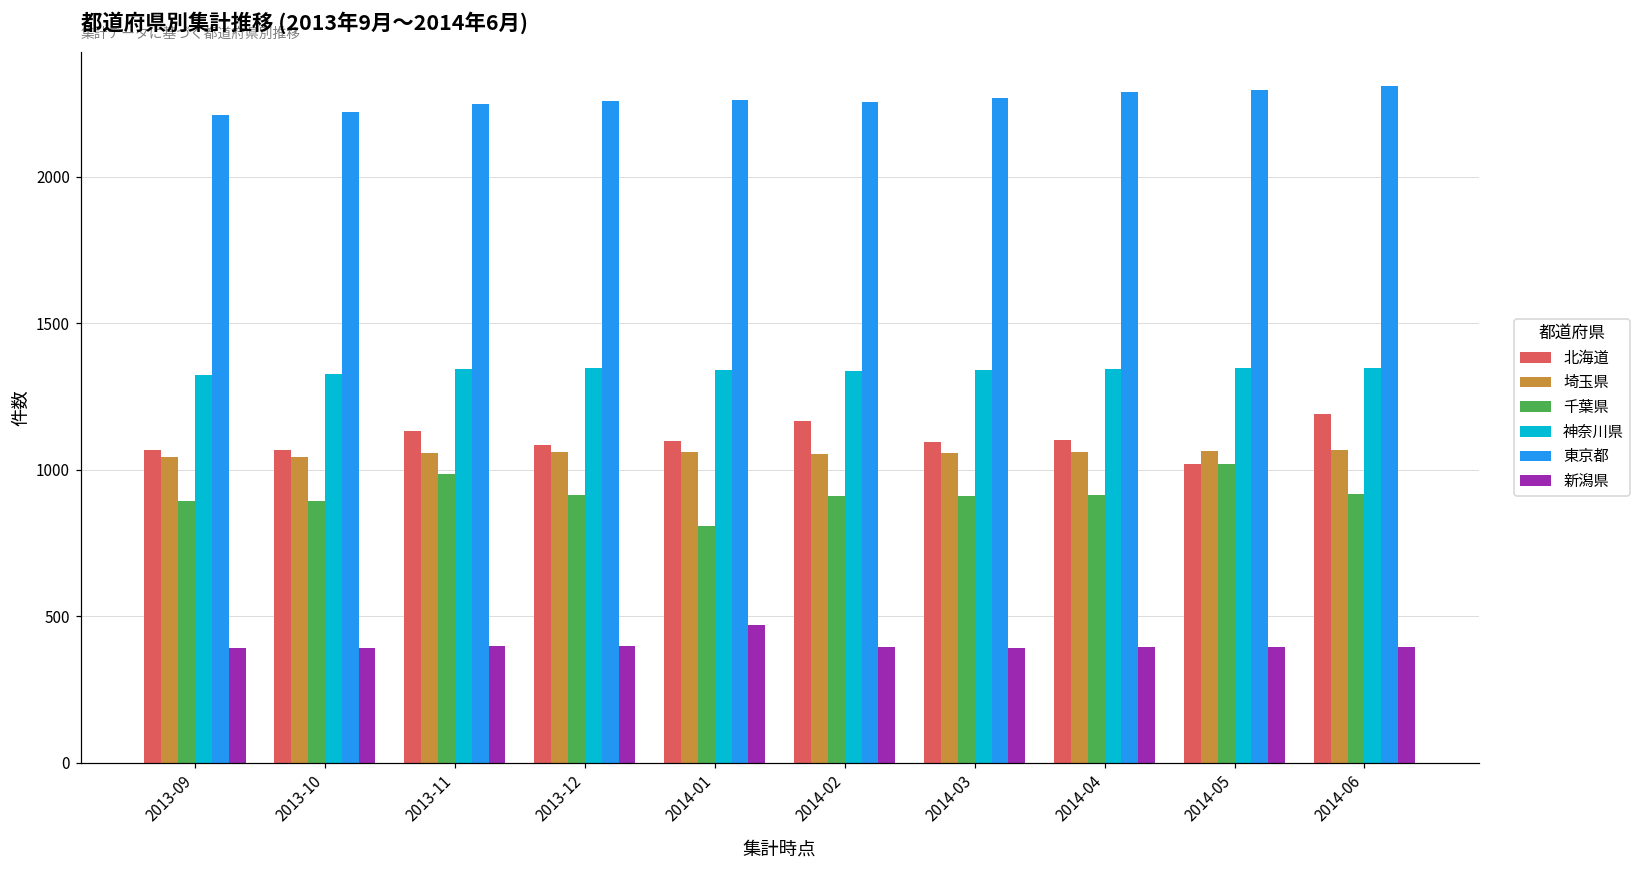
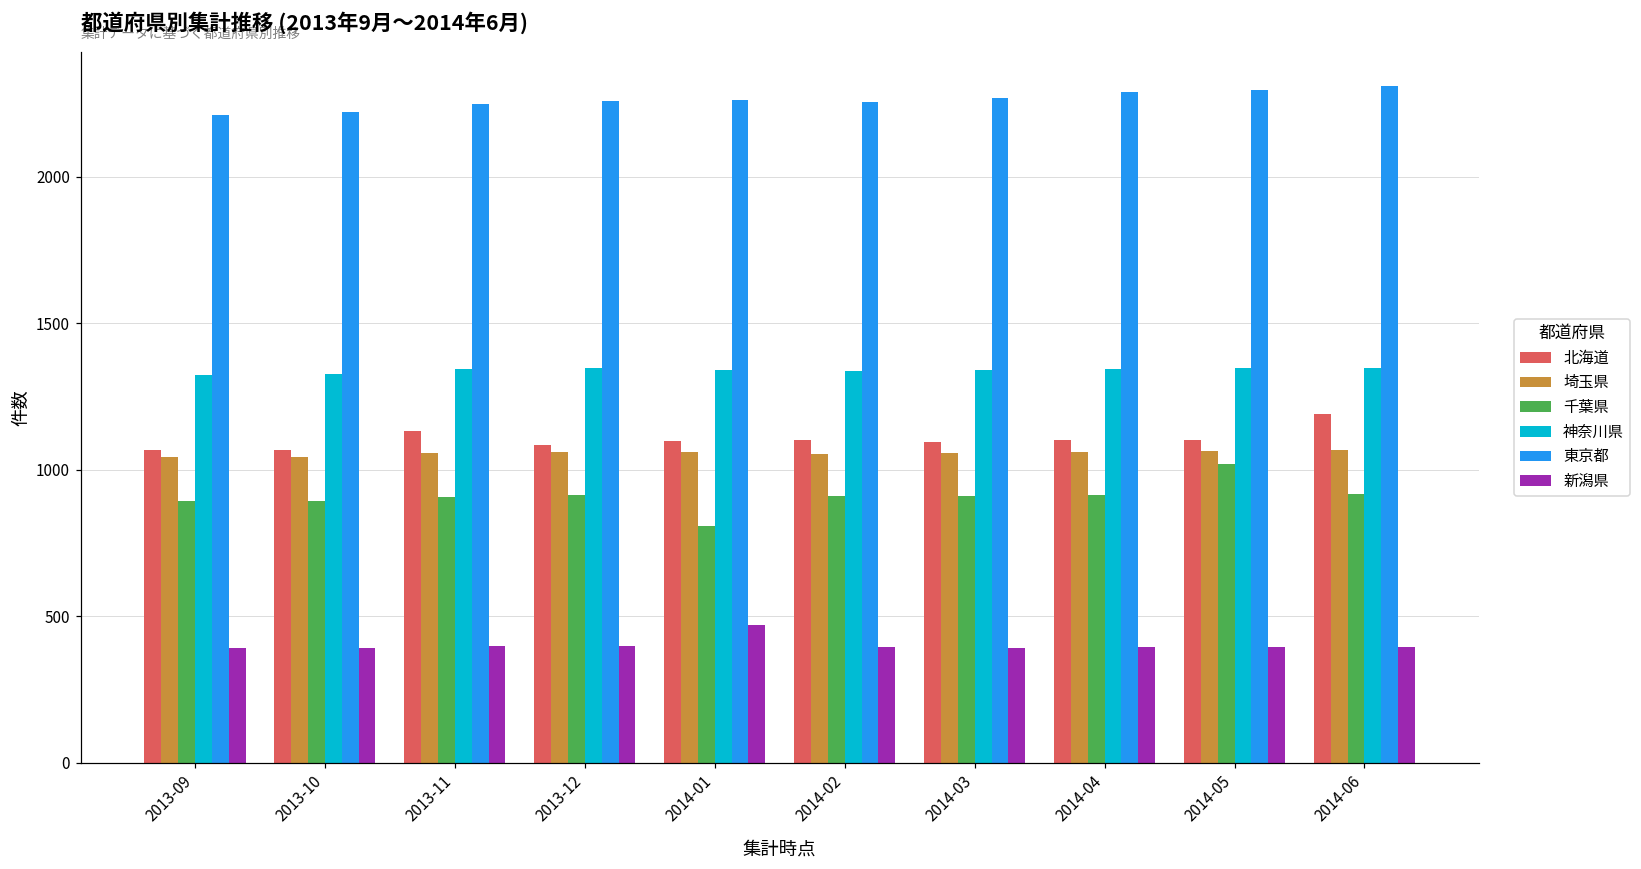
千葉県, 2013-11: 980 -> 910
北海道, 2014-02: 1170 -> 1100
北海道, 2014-05: 1020 -> 1100
